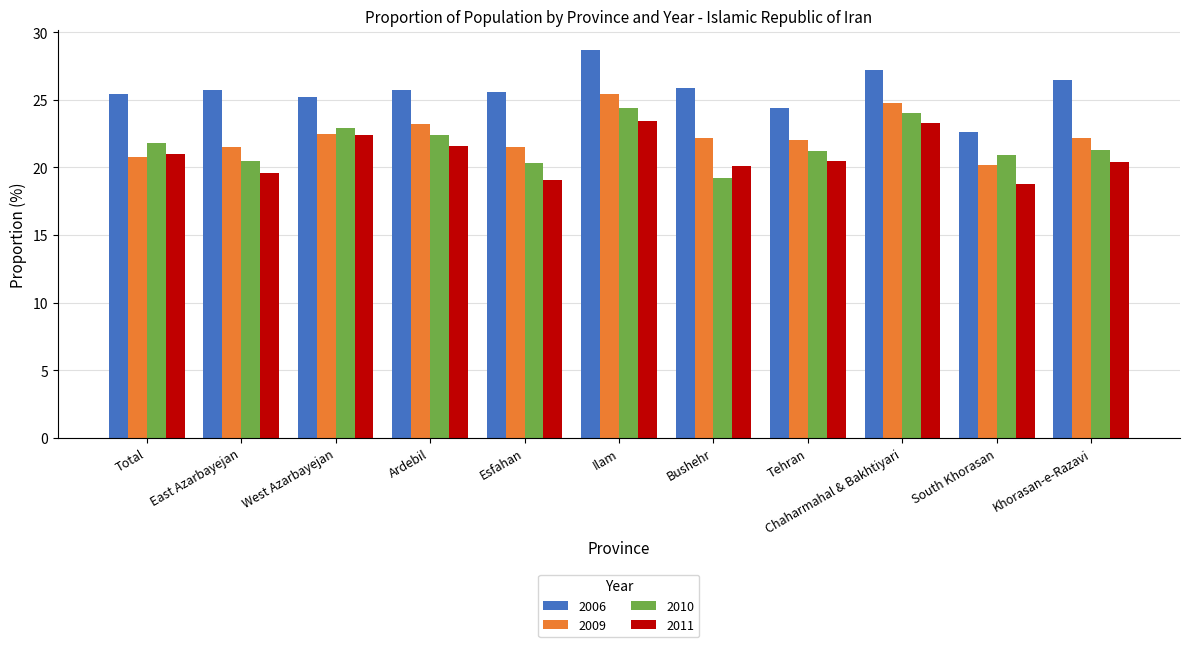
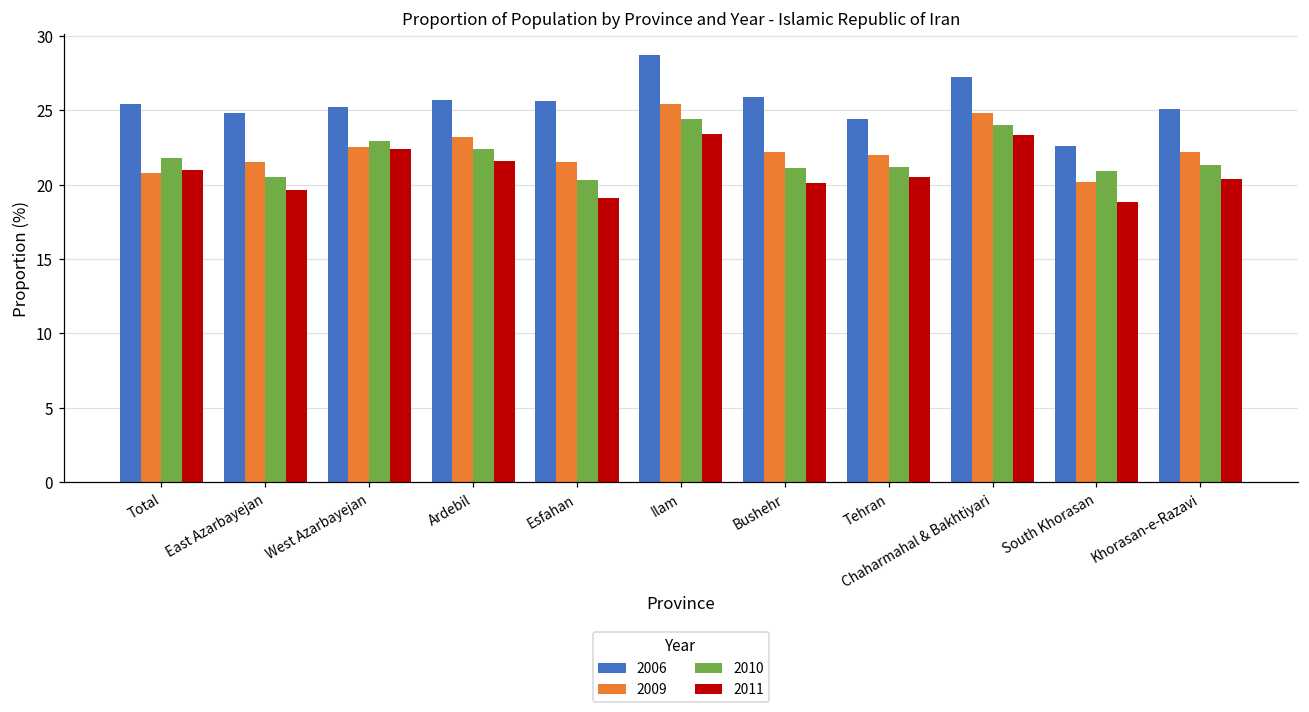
2006, East Azarbayejan: 25.7 -> 24.8
2010, Bushehr: 19.2 -> 21.1
2006, Khorasan-e-Razavi: 26.5 -> 25.1
